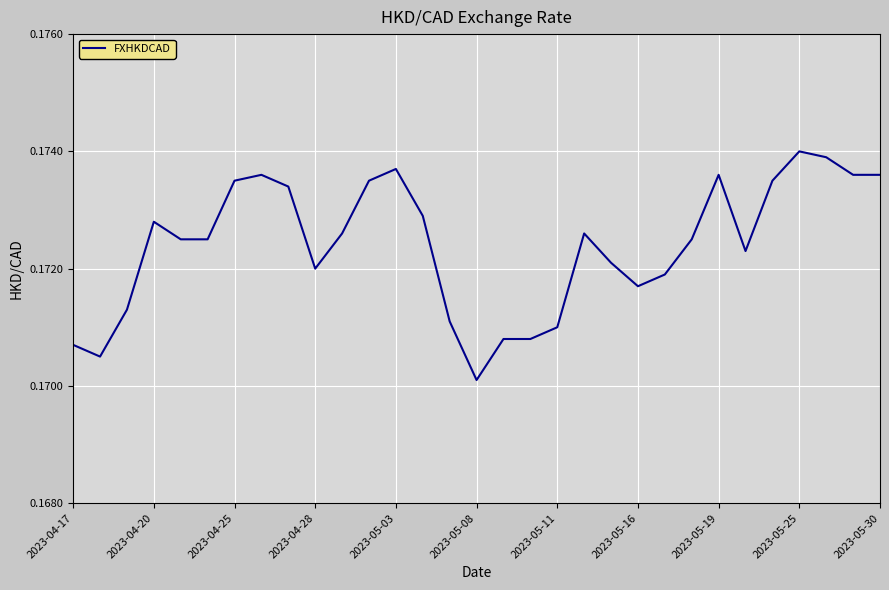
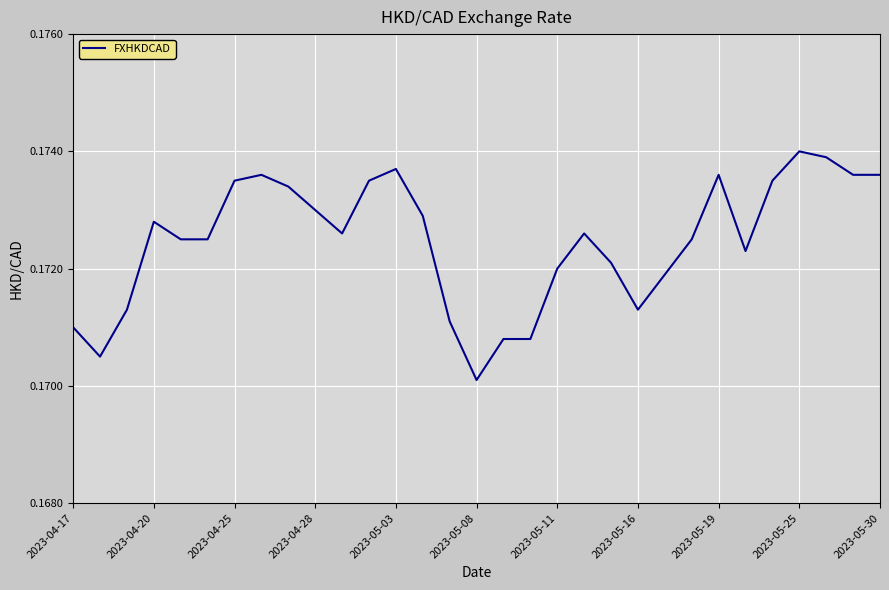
2023-04-17: 0.1707 -> 0.1710
2023-04-28: 0.172 -> 0.173
2023-05-11: 0.171 -> 0.172
2023-05-16: 0.1717 -> 0.1713
